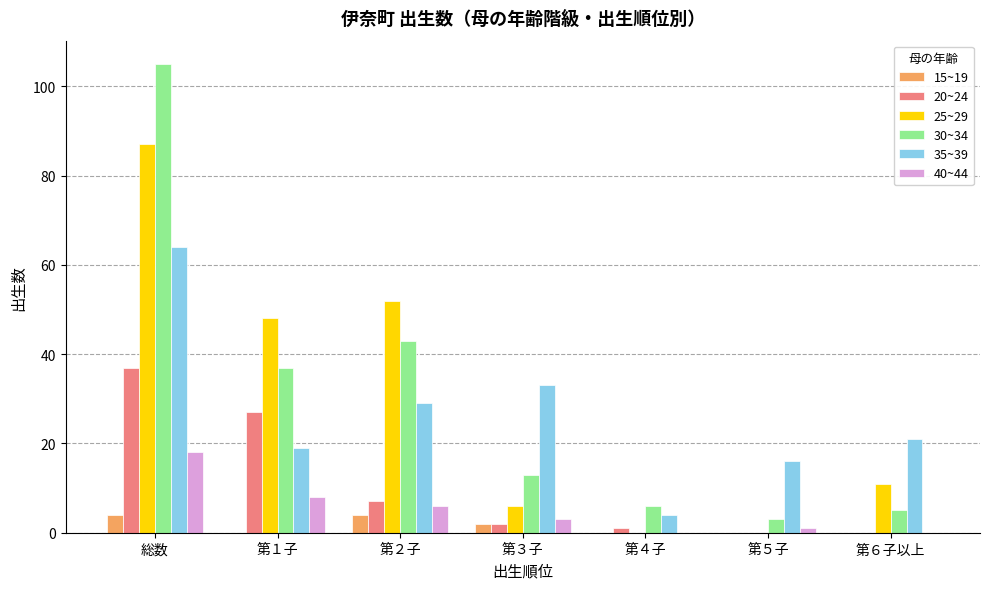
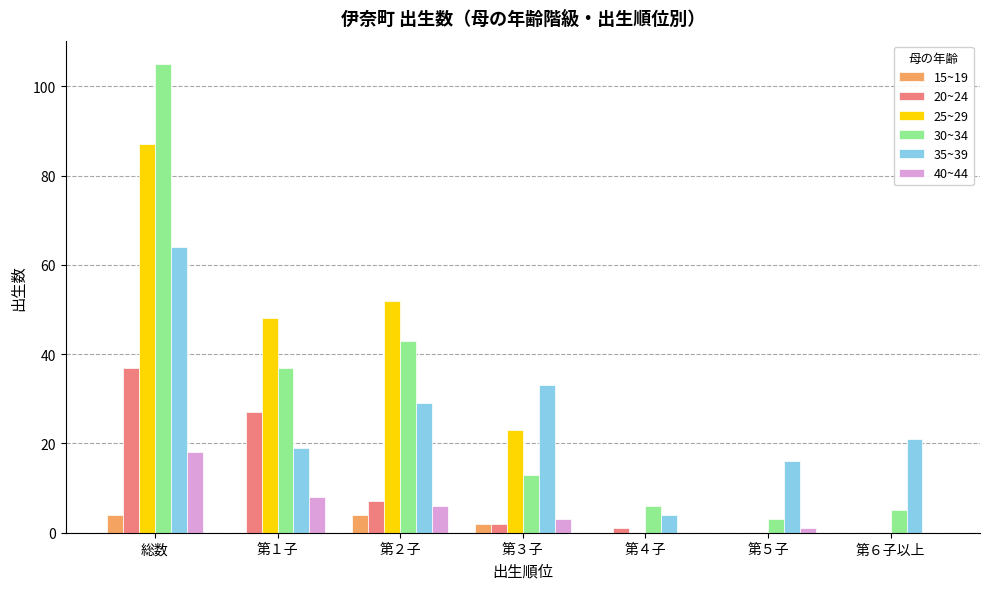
25~29, 第３子: 6 -> 23
25~29, 第６子以上: 11 -> 0
